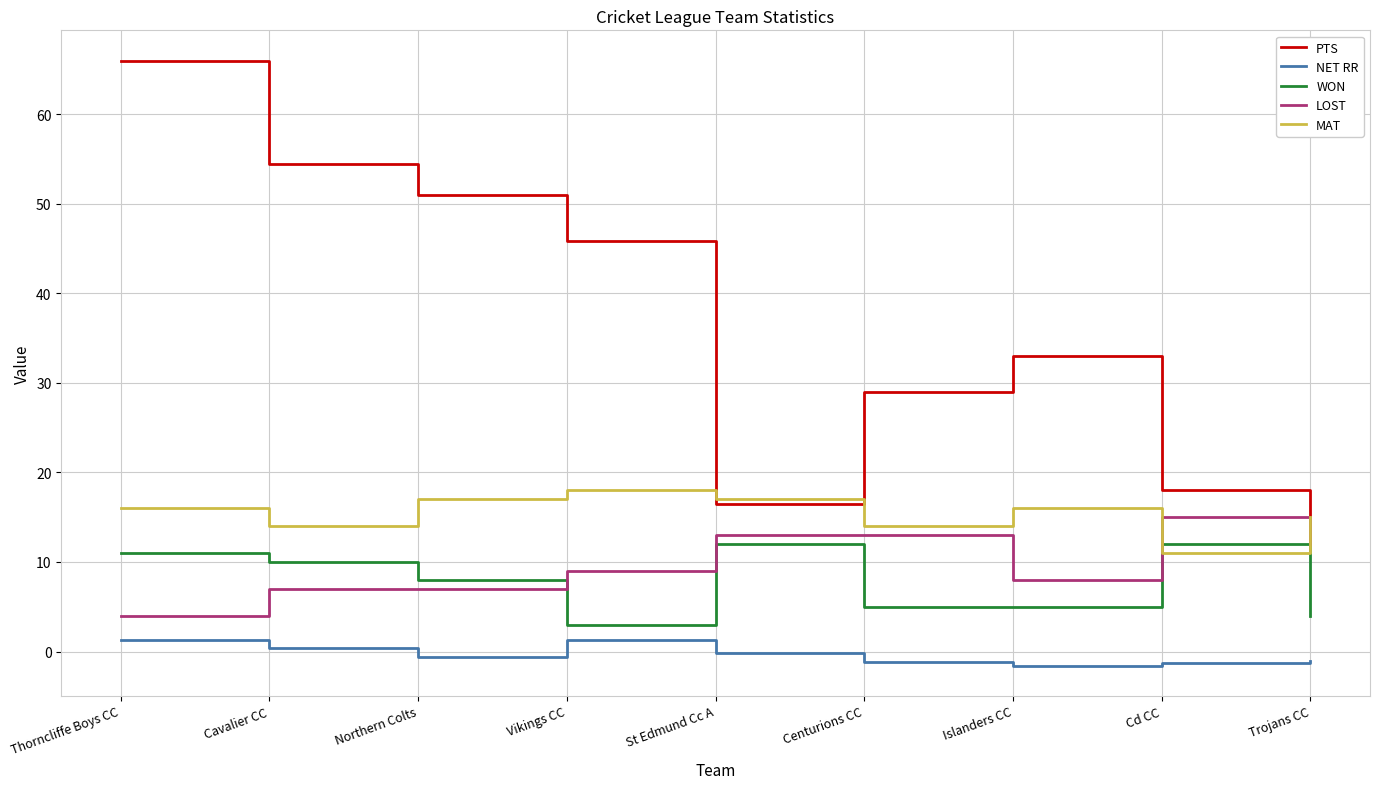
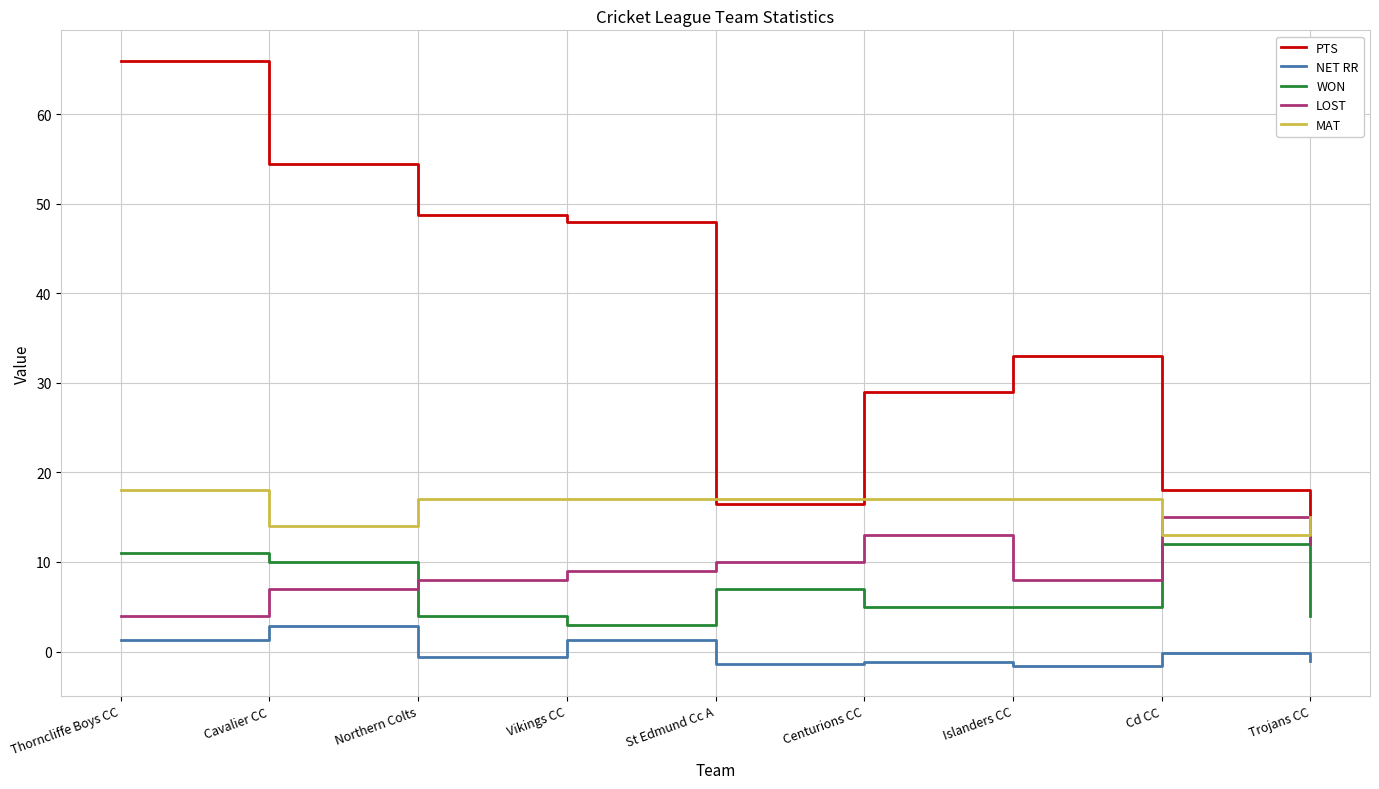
MAT, Thorncliffe Boys CC: 16 -> 18
NET RR, Cavalier CC: 0 -> 3
PTS, Northern Colts: 51 -> 49
WON, Northern Colts: 8 -> 4
LOST, Northern Colts: 7 -> 8
PTS, Vikings CC: 46 -> 48
MAT, Vikings CC: 18 -> 17
NET RR, St Edmund Cc A: 0 -> -1
WON, St Edmund Cc A: 12 -> 7
LOST, St Edmund Cc A: 13 -> 10
MAT, Centurions CC: 14 -> 17
MAT, Islanders CC: 16 -> 17
NET RR, Cd CC: -1 -> 0
MAT, Cd CC: 11 -> 13
